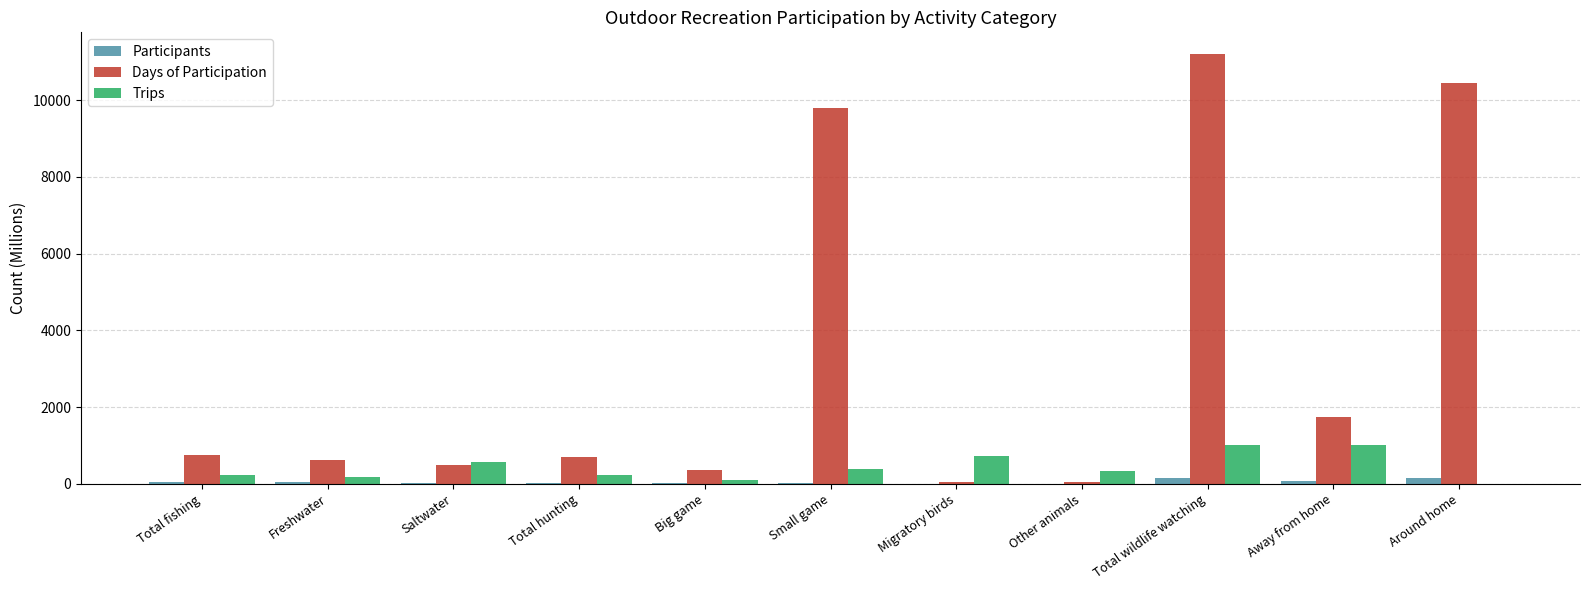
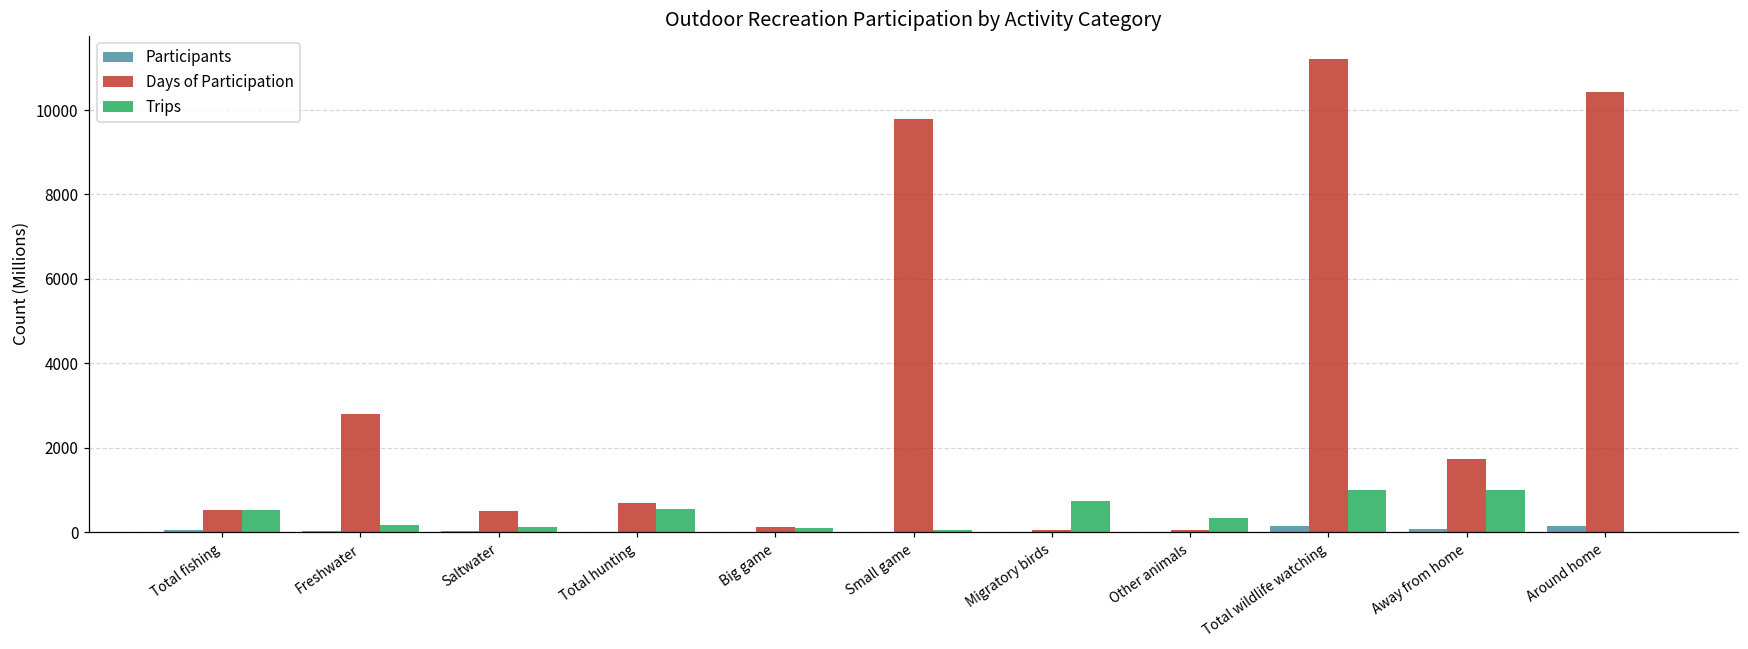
Days of Participation, Total fishing: 700 -> 500
Trips, Total fishing: 200 -> 500
Days of Participation, Freshwater: 600 -> 2800
Trips, Saltwater: 600 -> 100
Trips, Total hunting: 200 -> 600
Days of Participation, Big game: 400 -> 100
Trips, Small game: 400 -> 100
